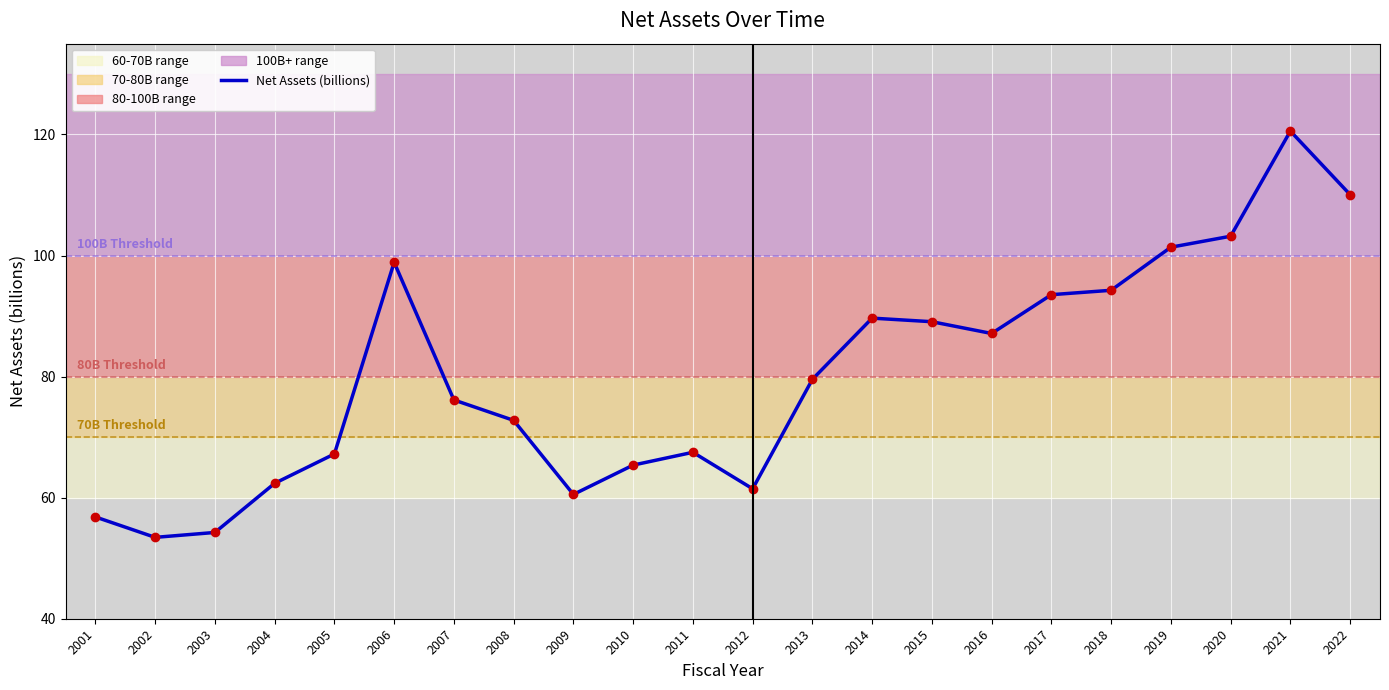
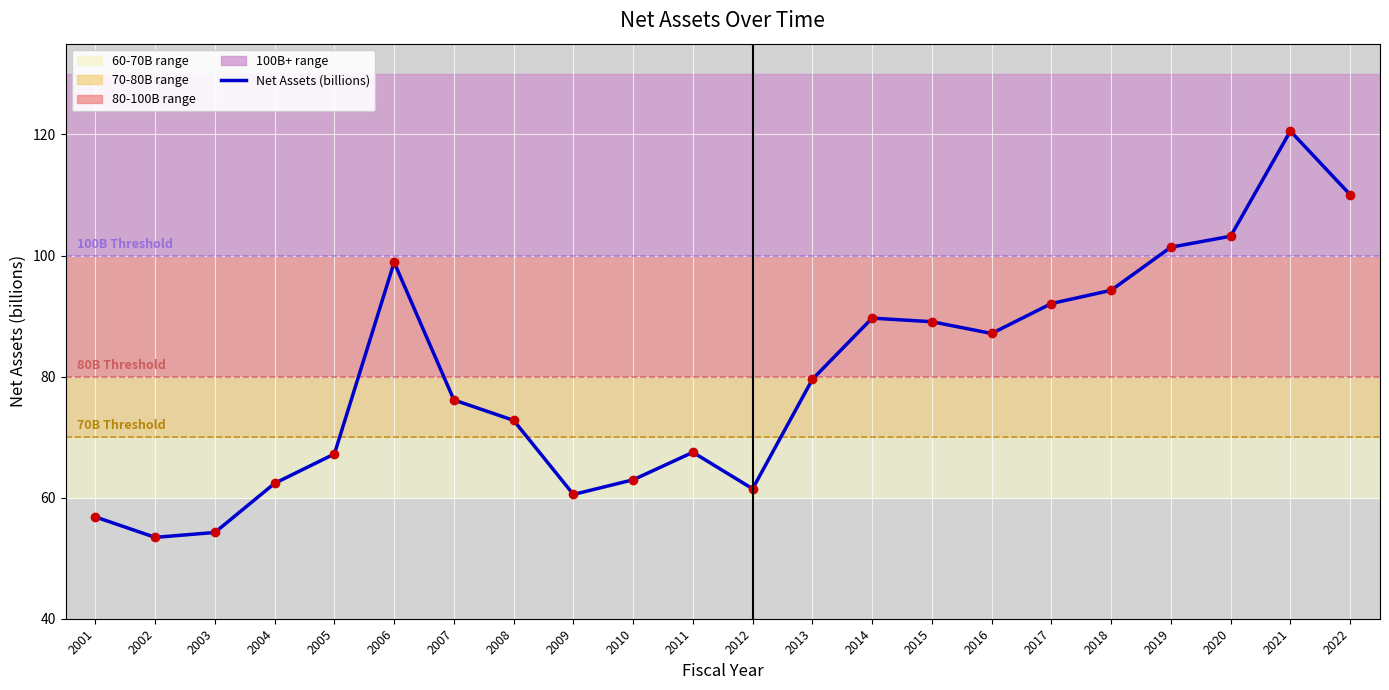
2010: 65 -> 63
2017: 94 -> 92
